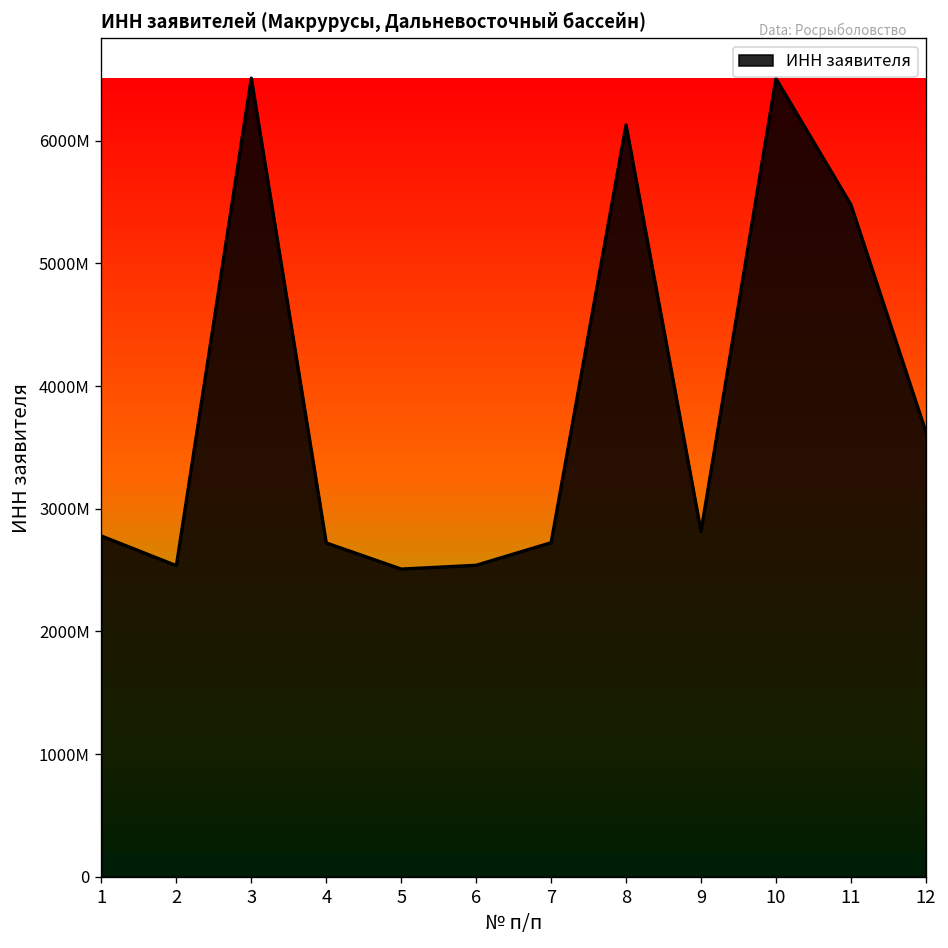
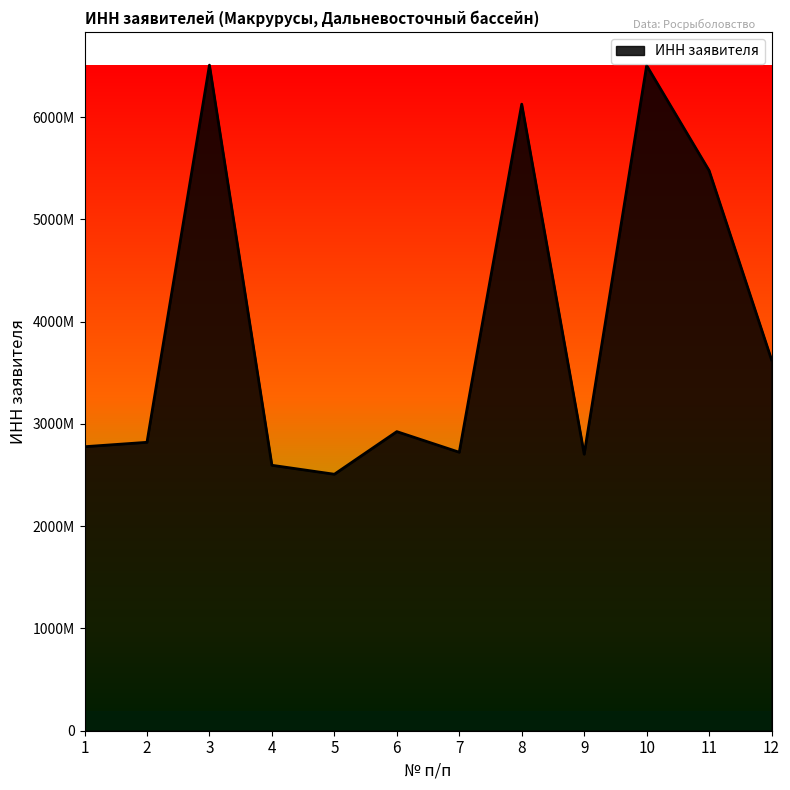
2: 2540000000 -> 2820000000
4: 2720000000 -> 2600000000
6: 2540000000 -> 2920000000
9: 2820000000 -> 2700000000
